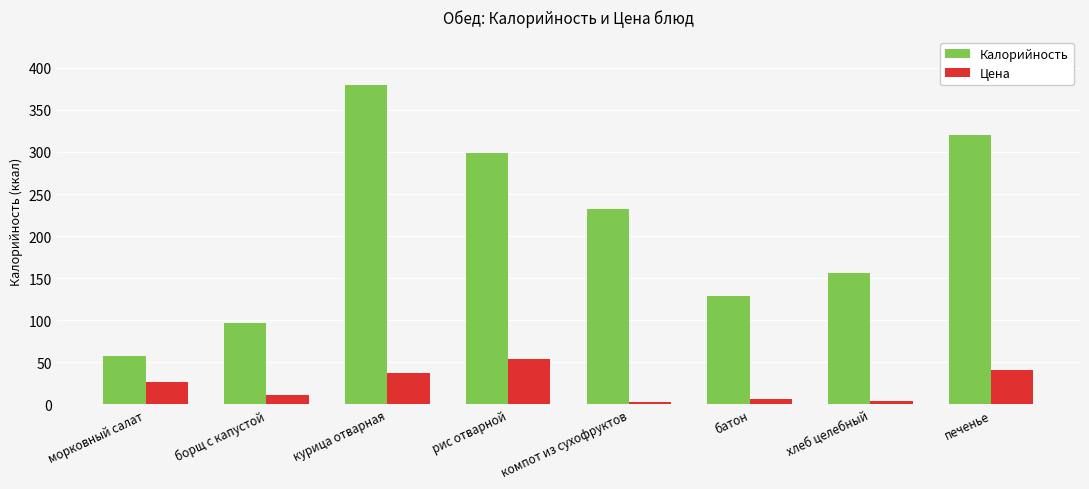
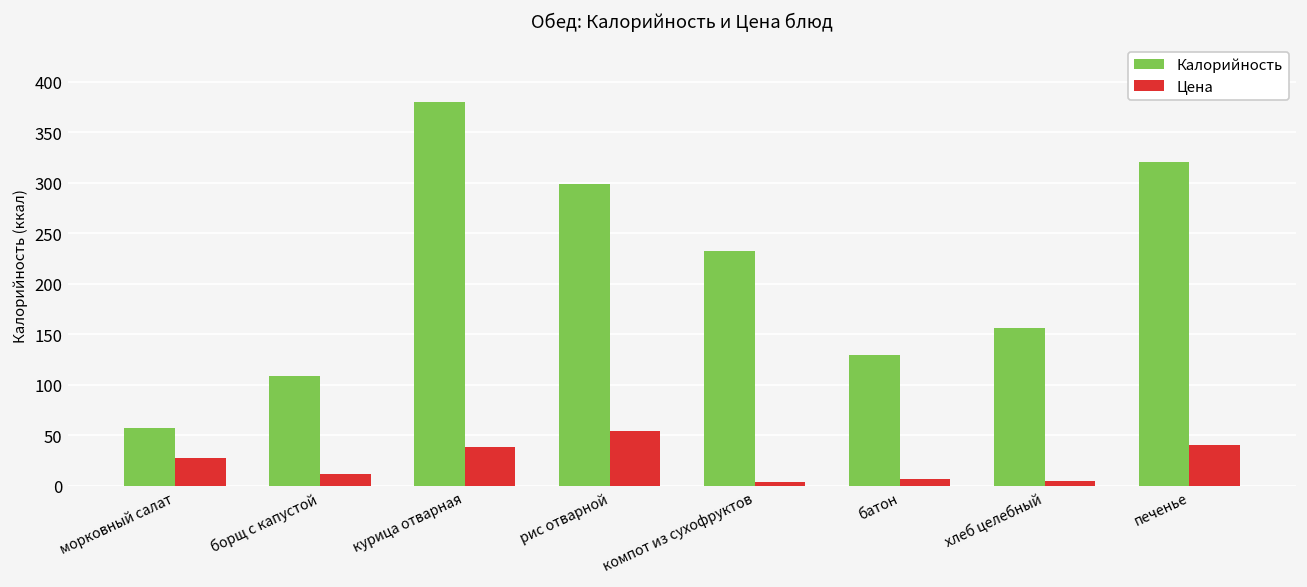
Калорийность, борщ с капустой: 100 -> 110
